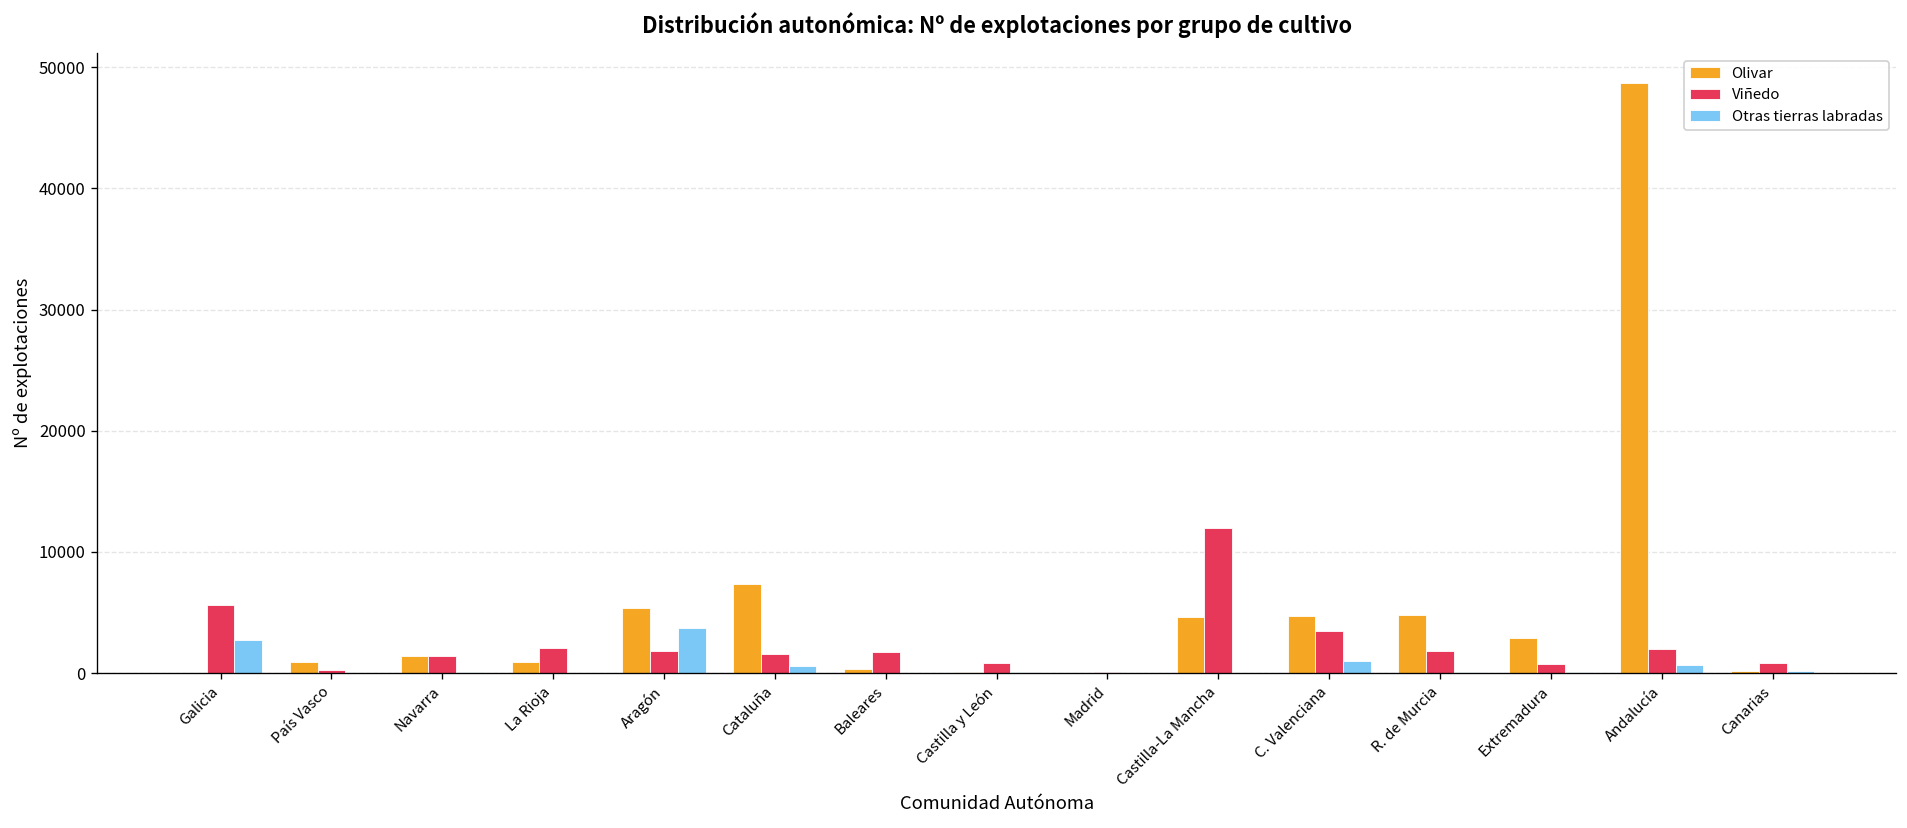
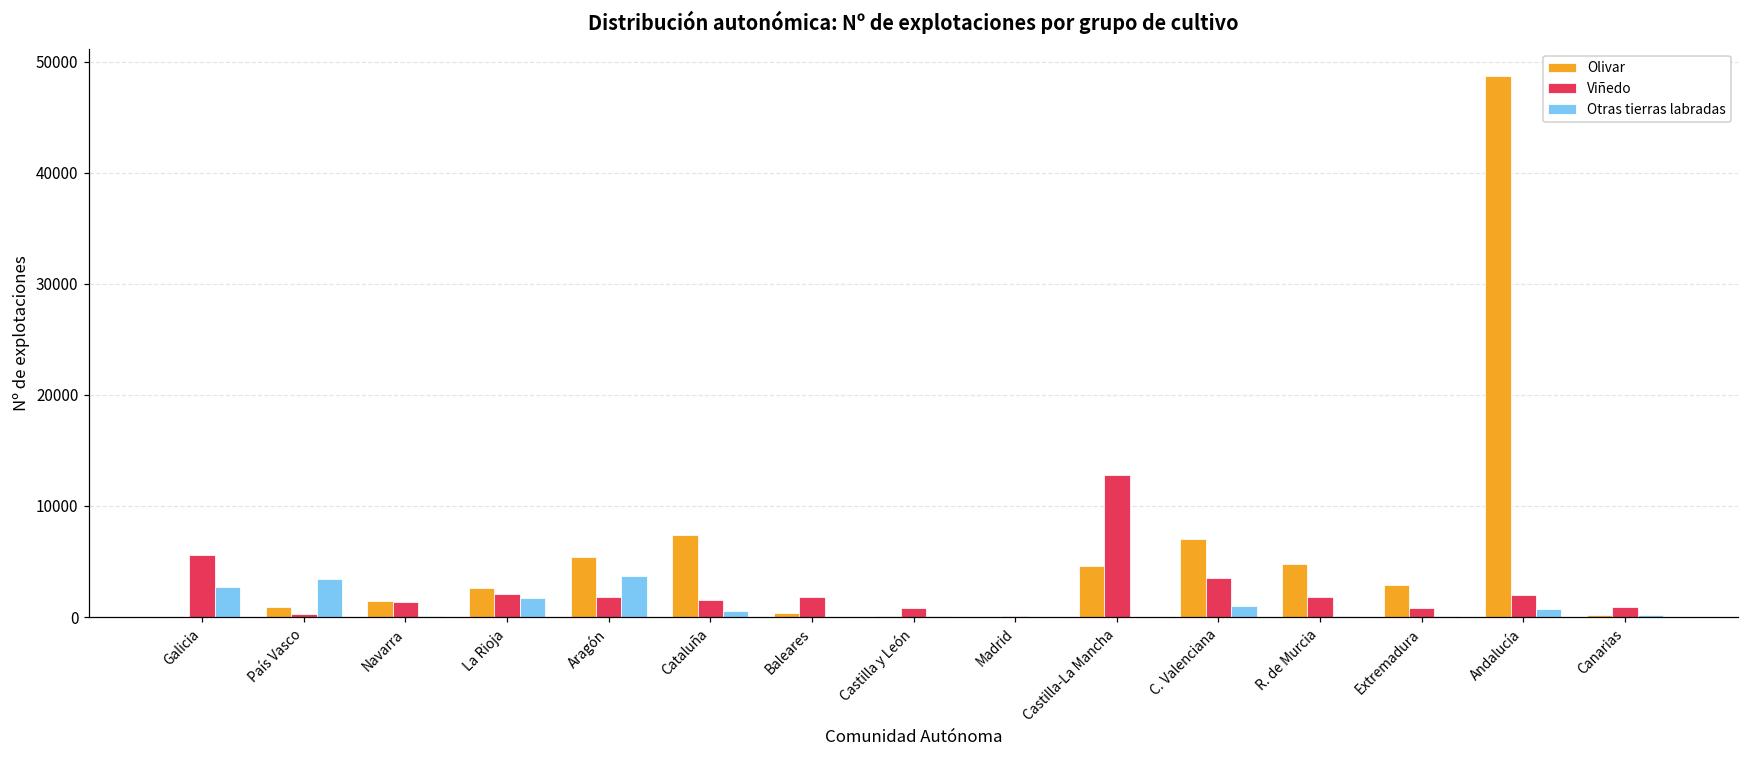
Otras tierras labradas, País Vasco: 0 -> 3500
Olivar, La Rioja: 900 -> 2600
Otras tierras labradas, La Rioja: 0 -> 1700
Viñedo, Castilla-La Mancha: 12000 -> 12800
Olivar, C. Valenciana: 4700 -> 7000
